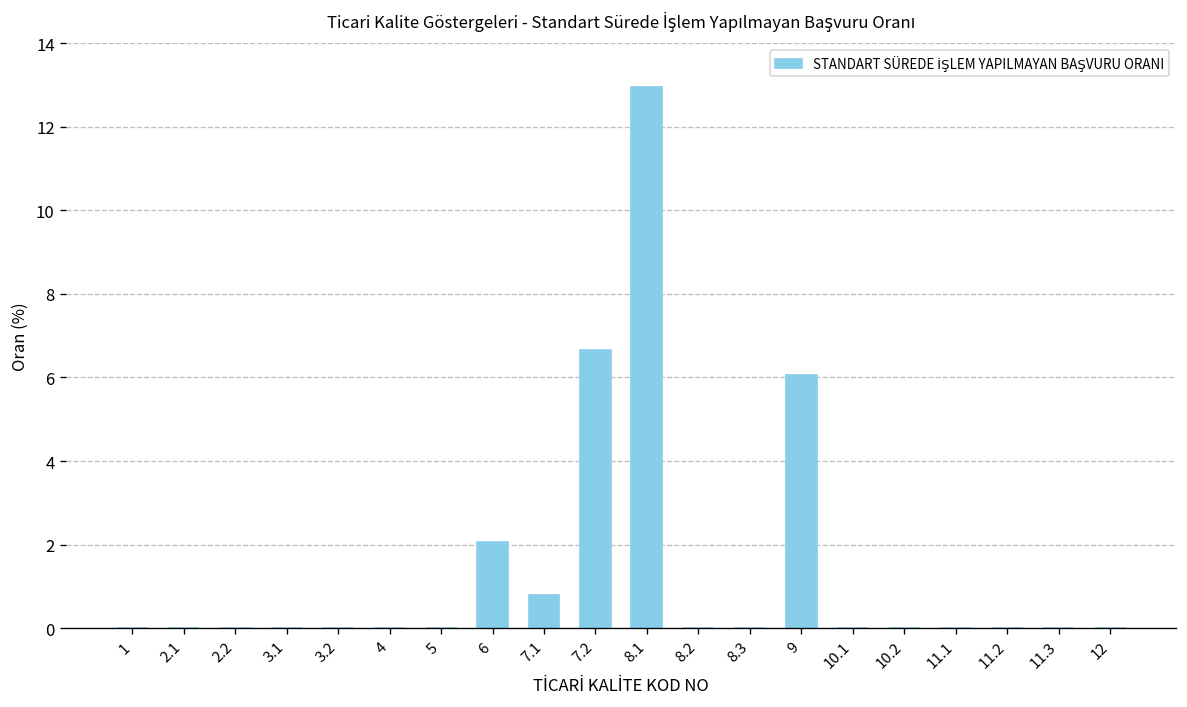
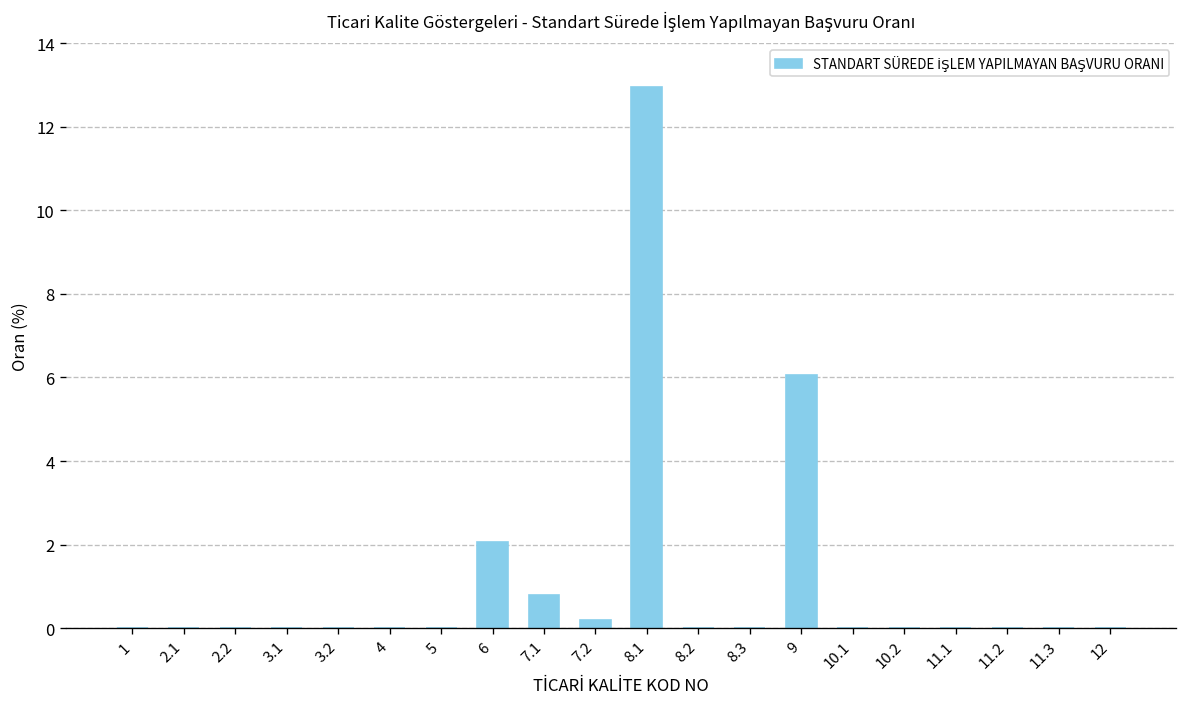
7.2: 6.6 -> 0.2
